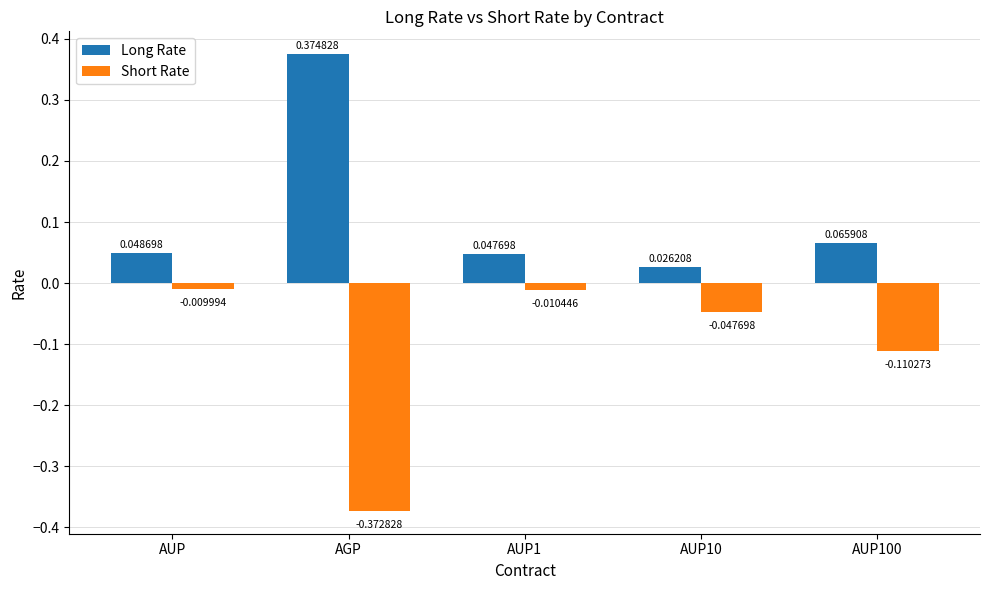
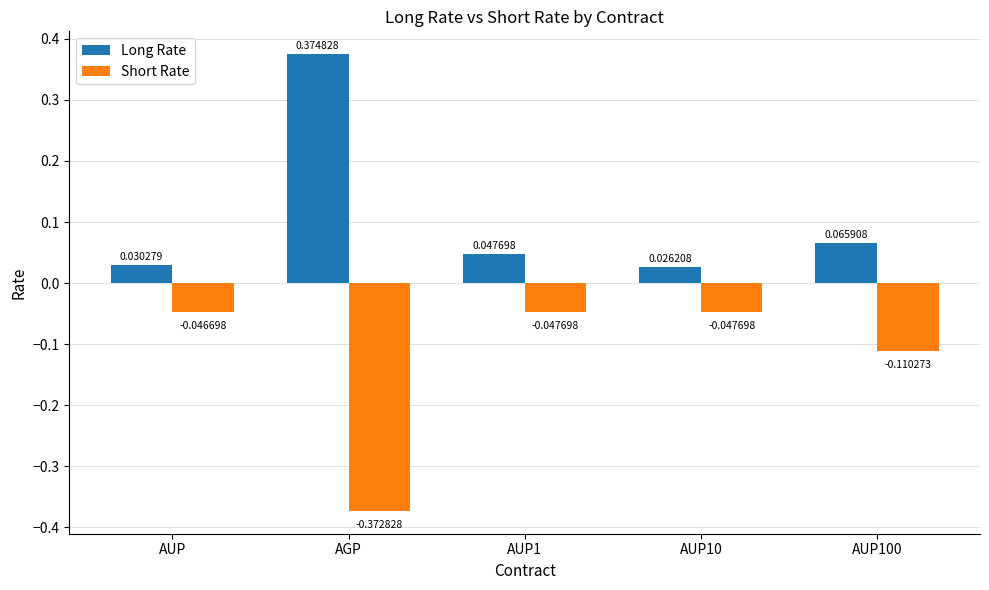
Long Rate, AUP: 0.048698 -> 0.030279
Short Rate, AUP: -0.009994 -> -0.046698
Short Rate, AUP1: -0.010446 -> -0.047698
